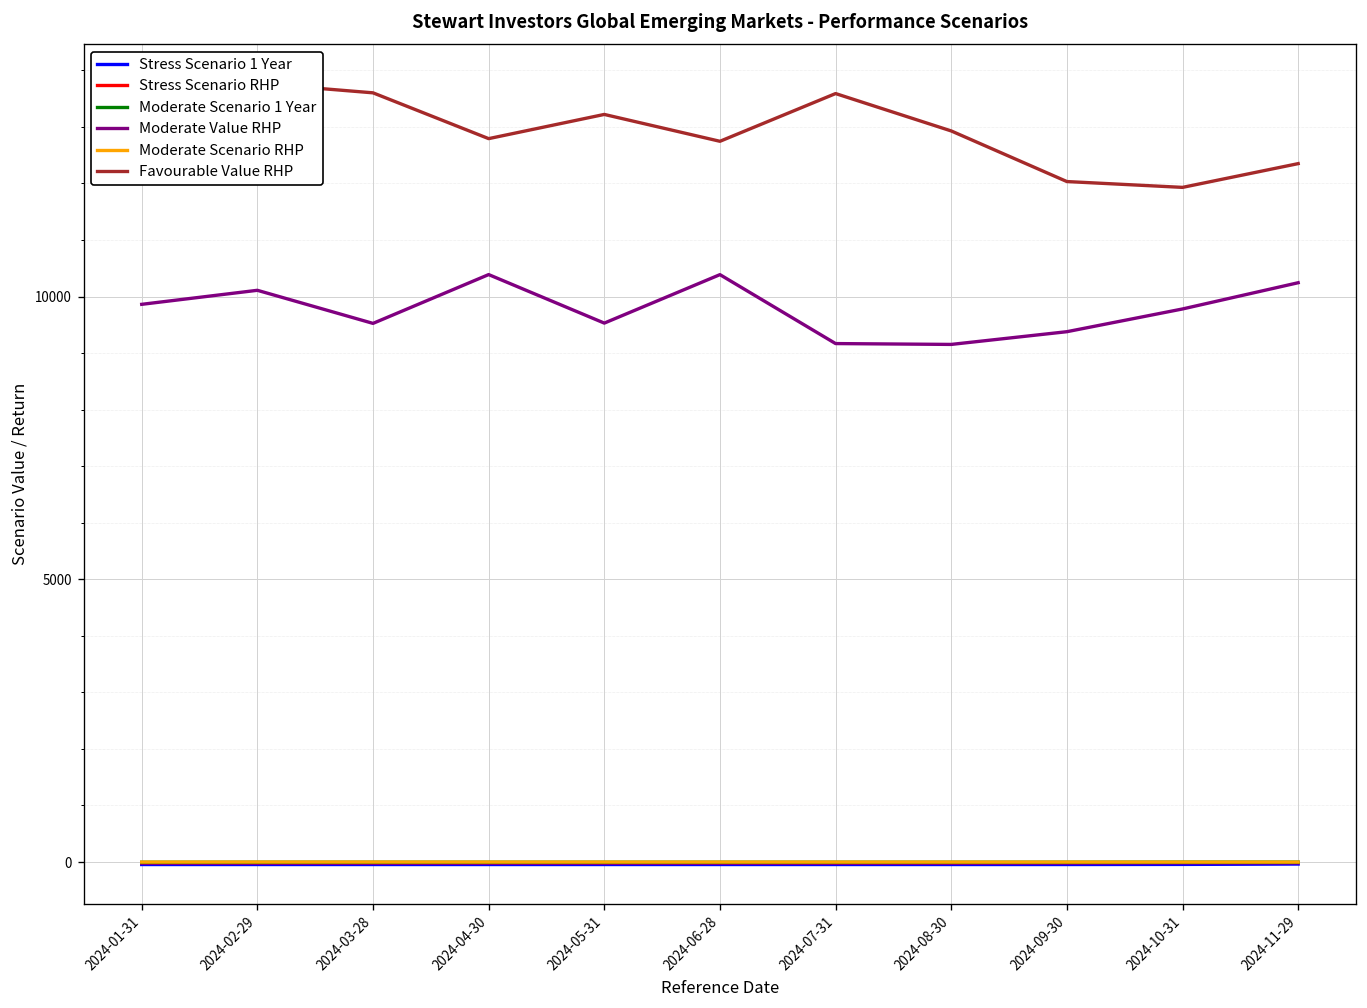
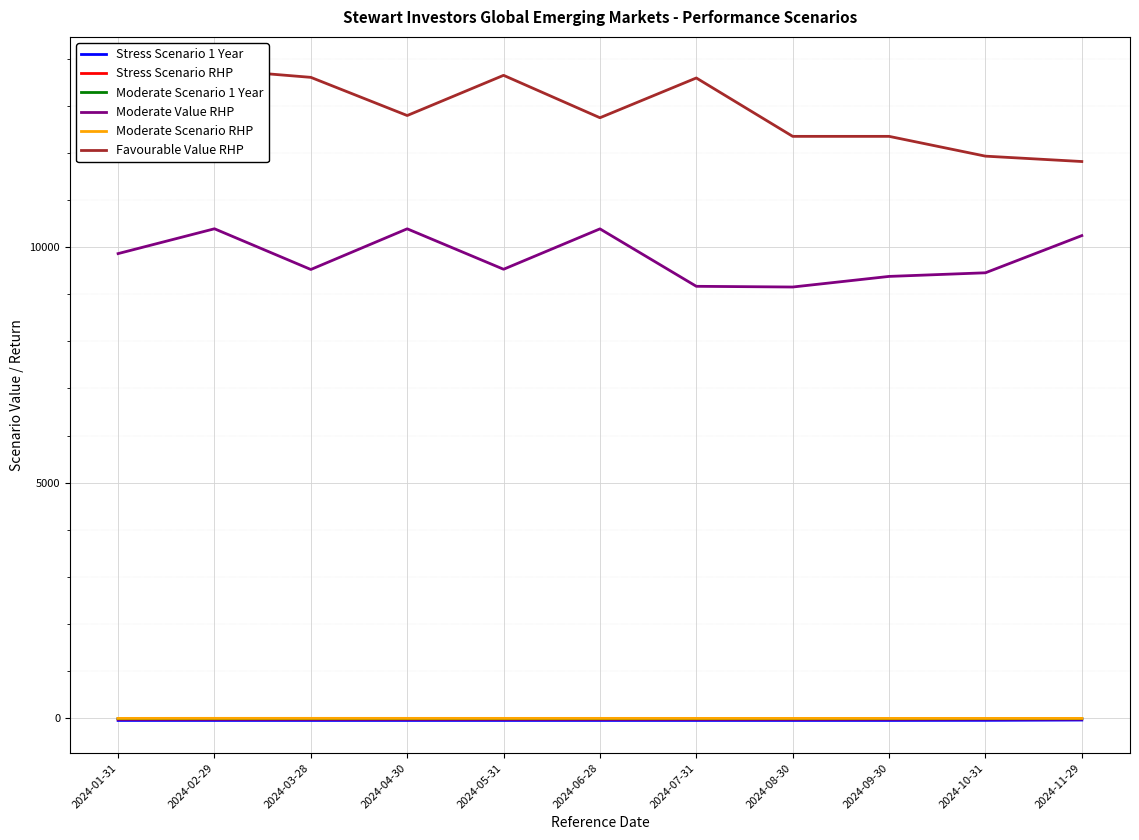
Moderate Value RHP, 2024-02-29: 10100 -> 10400
Favourable Value RHP, 2024-05-31: 13200 -> 13600
Favourable Value RHP, 2024-08-30: 12900 -> 12400
Favourable Value RHP, 2024-09-30: 12000 -> 12400
Moderate Value RHP, 2024-10-31: 9800 -> 9500
Favourable Value RHP, 2024-11-29: 12400 -> 11800
